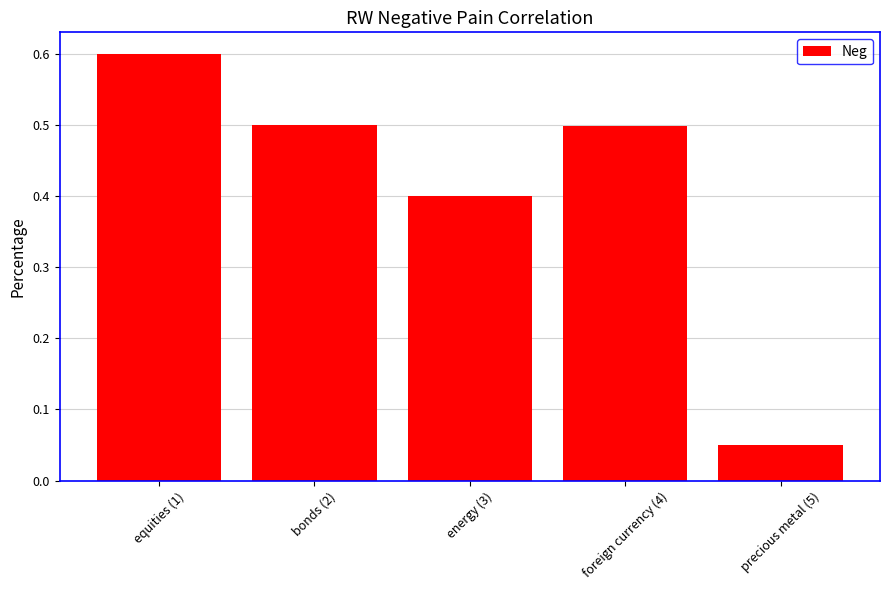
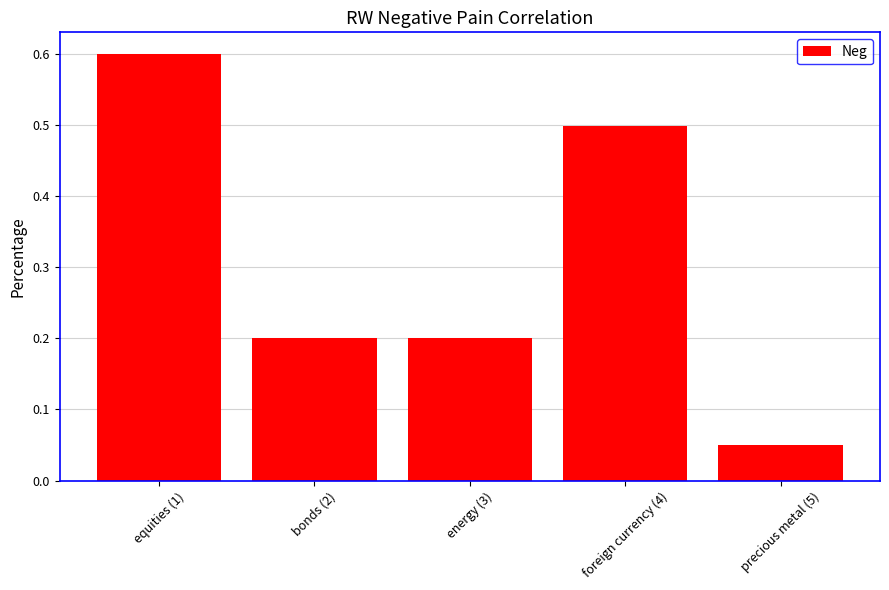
bonds (2): 0.5 -> 0.2
energy (3): 0.4 -> 0.2
